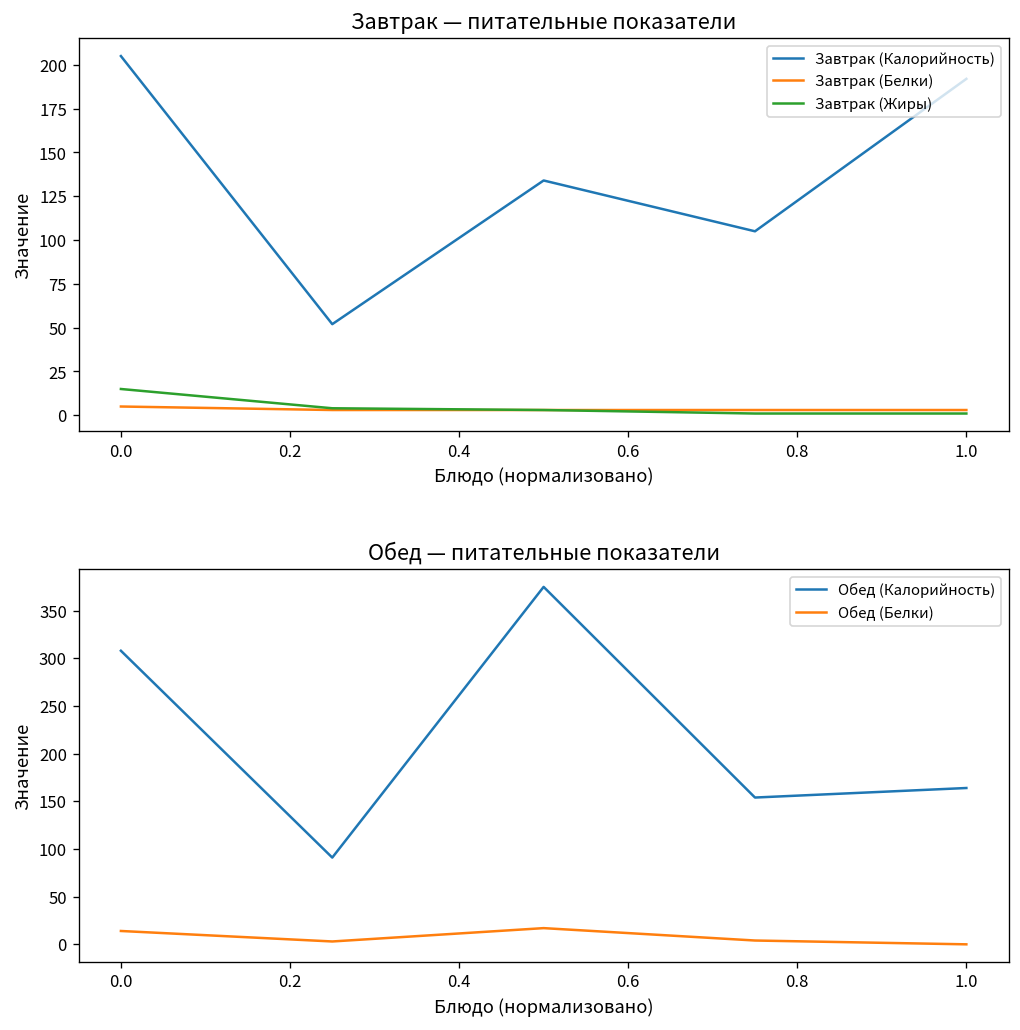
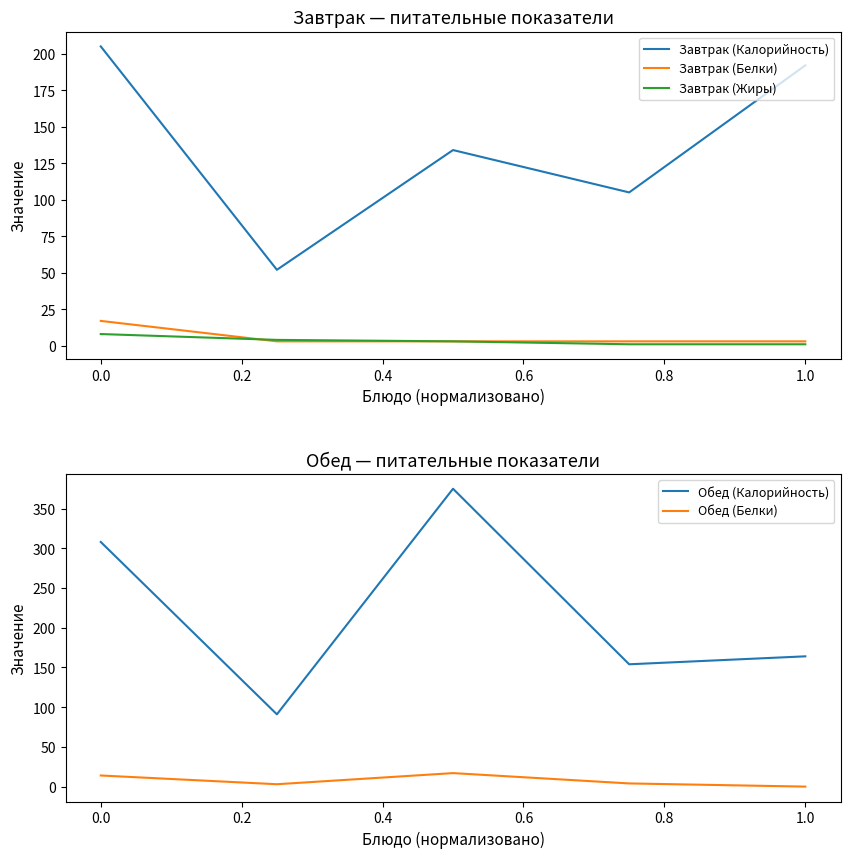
Завтрак — питательные показатели, Завтрак (Белки), 0.0: 5 -> 17
Завтрак — питательные показатели, Завтрак (Жиры), 0.0: 15 -> 8
